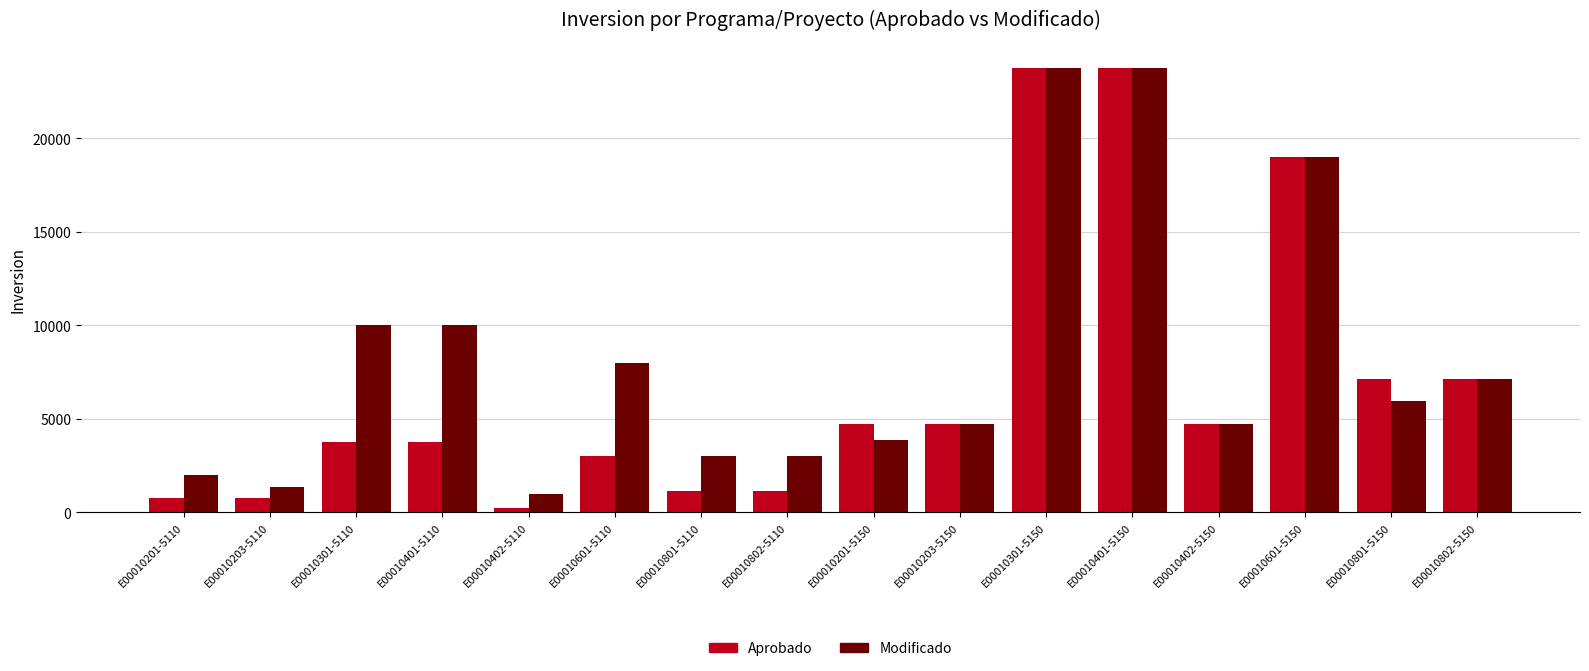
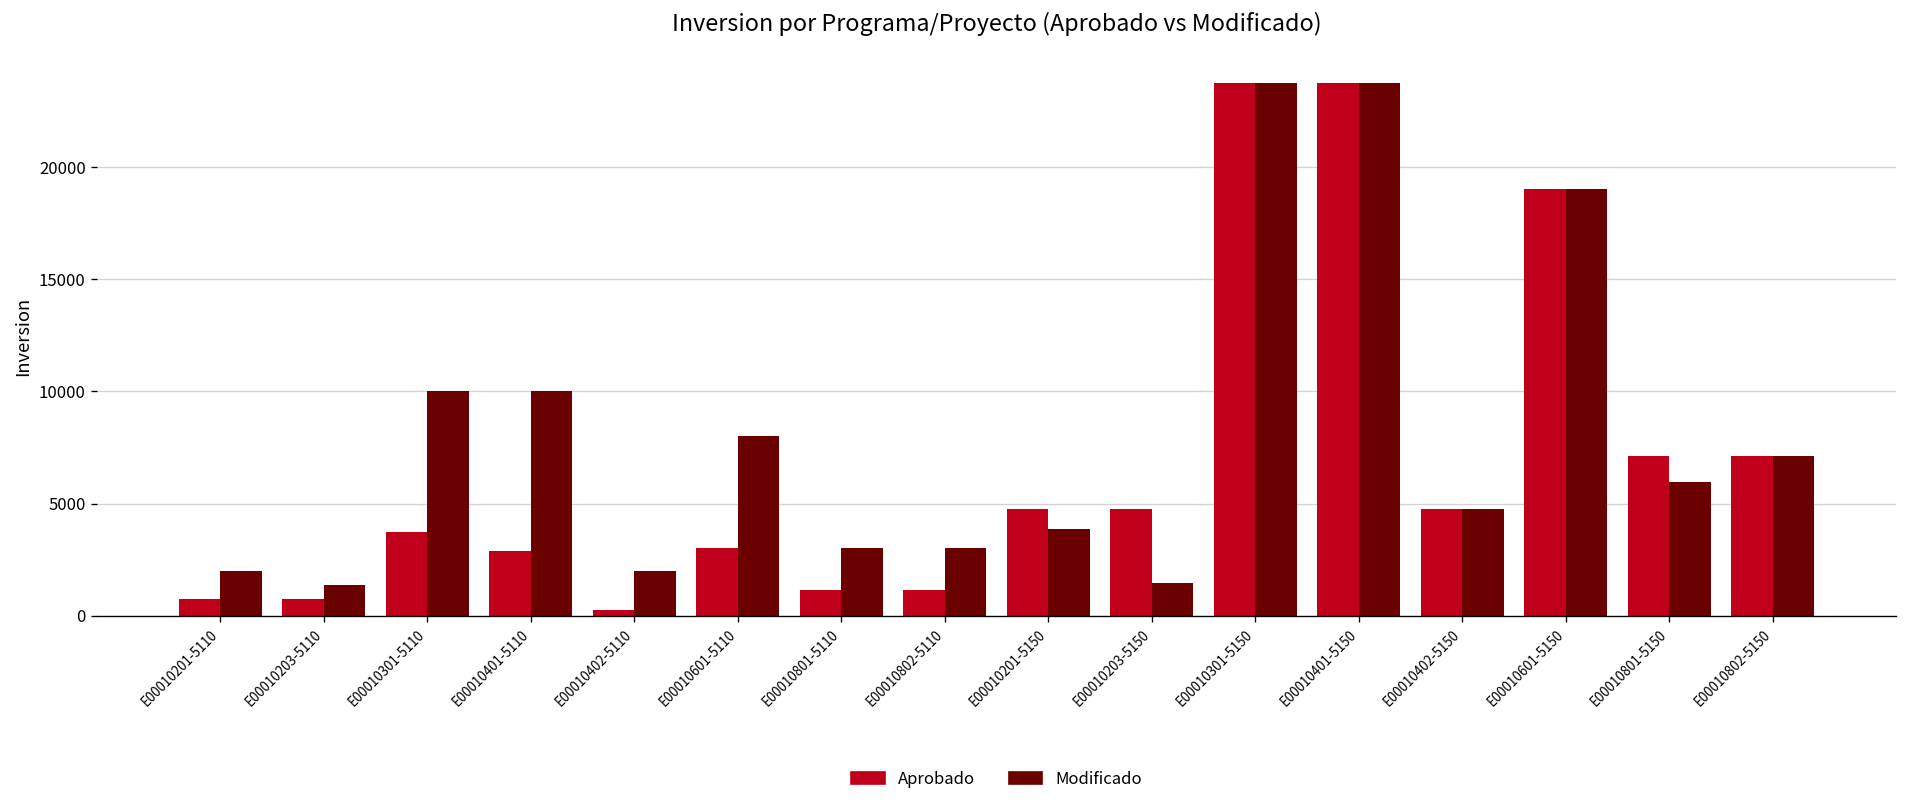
Aprobado, E00010401-5110: 3800 -> 2900
Modificado, E00010402-5110: 1000 -> 2000
Modificado, E00010203-5150: 4800 -> 1500
